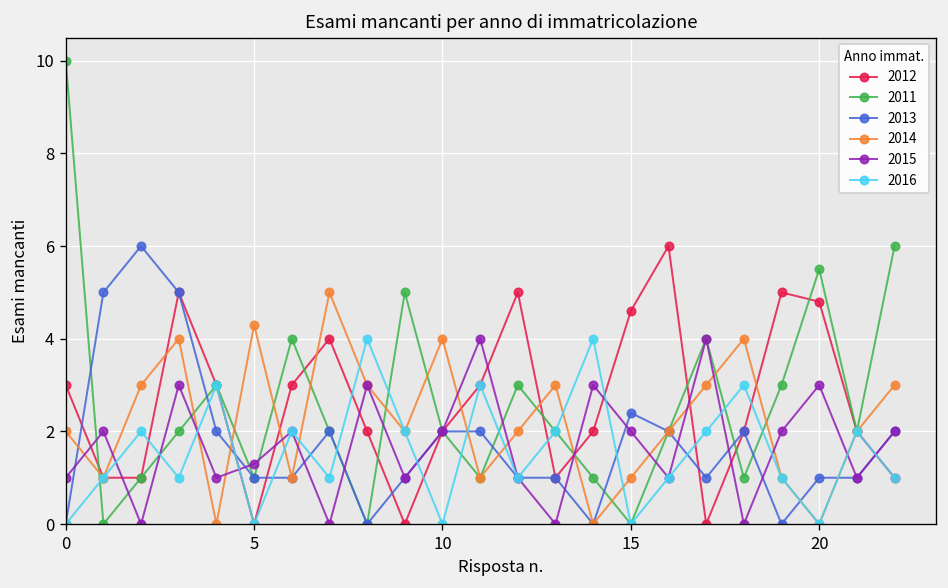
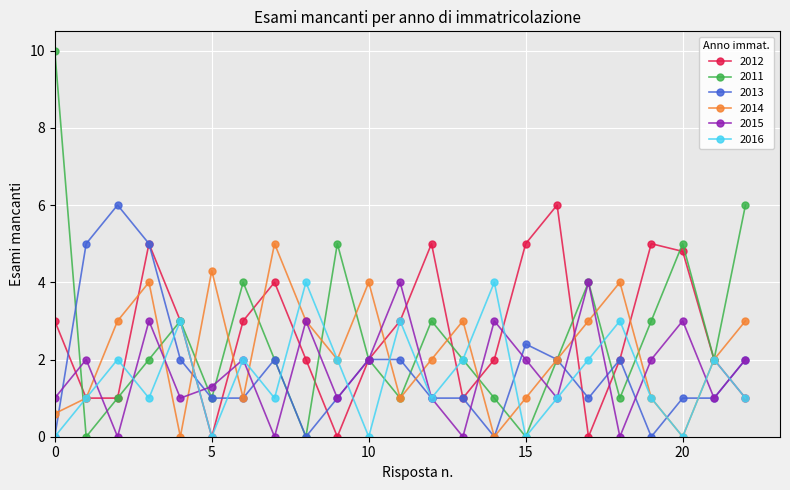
2014, 0: 2.0 -> 0.6
2012, 15: 4.6 -> 5.0
2011, 20: 5.5 -> 5.0
